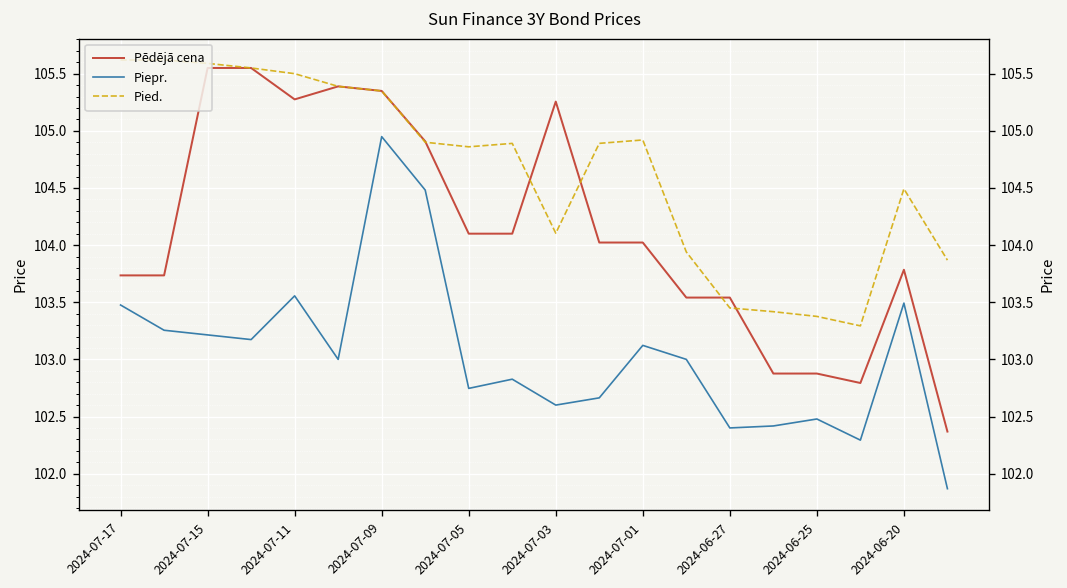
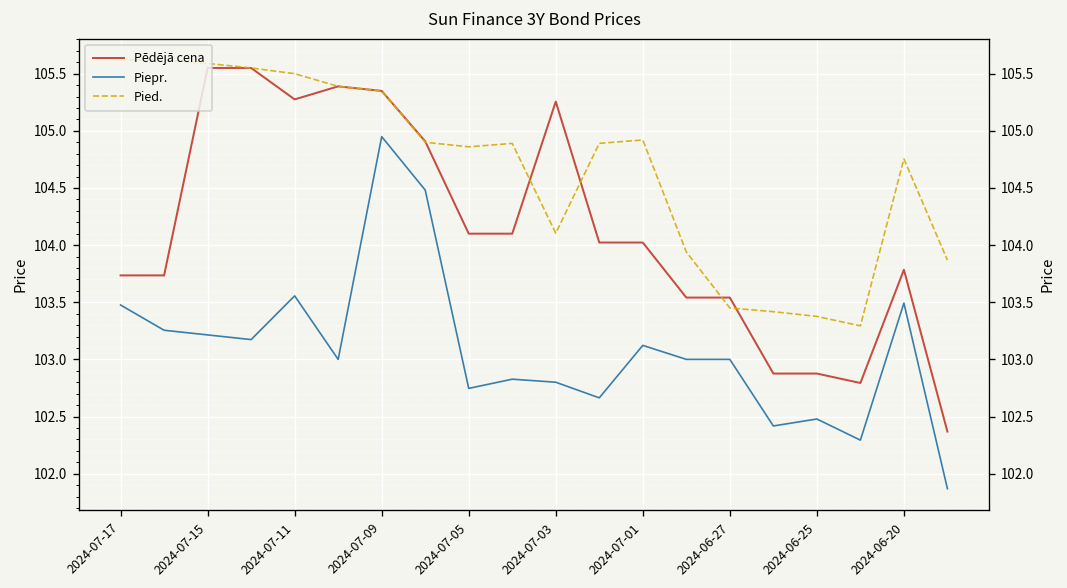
Piepr., 2024-07-03: 102.6 -> 102.8
Piepr., 2024-06-27: 102.4 -> 103.0
Pied., 2024-06-20: 104.5 -> 104.8
